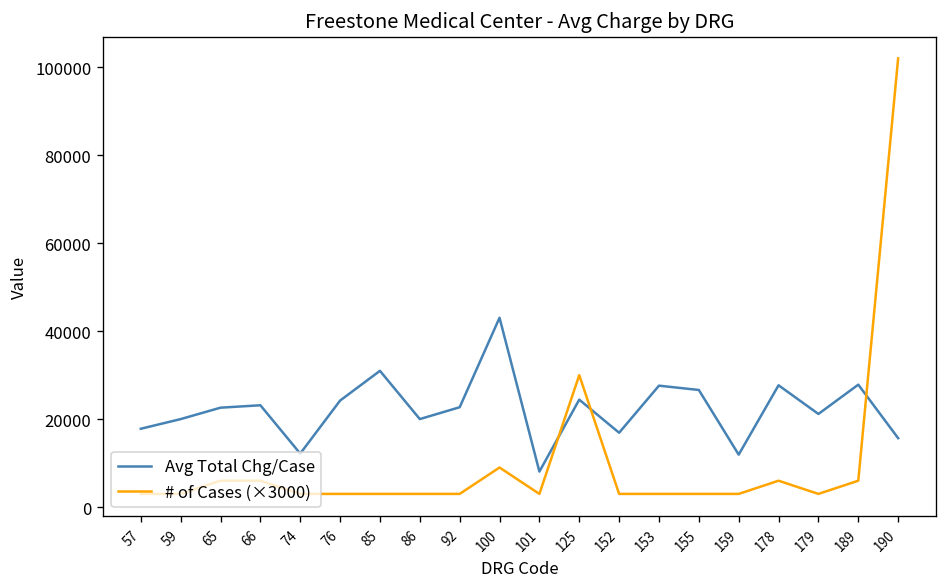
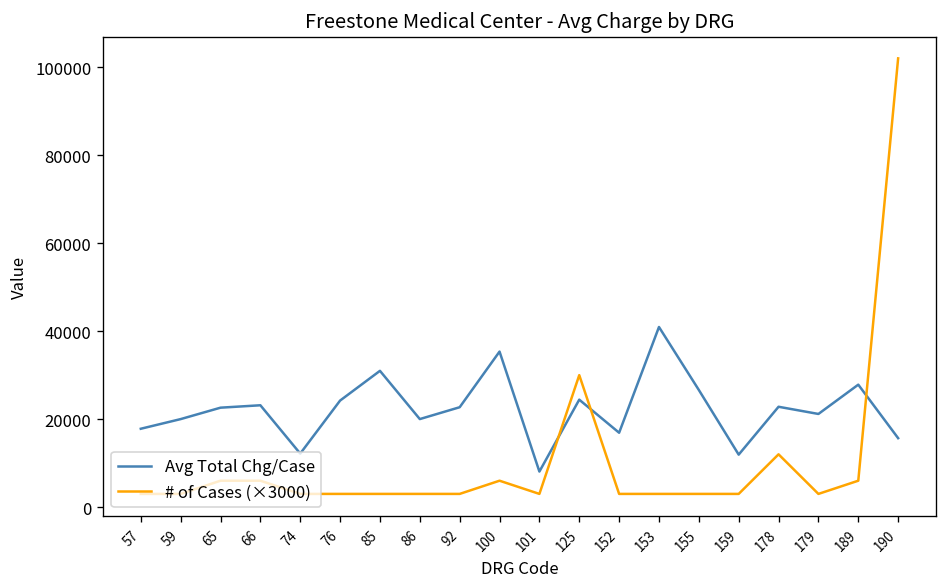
Avg Total Chg/Case, 100: 43000 -> 35000
# of Cases (×3000), 100: 9000 -> 6000
Avg Total Chg/Case, 153: 28000 -> 41000
Avg Total Chg/Case, 178: 28000 -> 23000
# of Cases (×3000), 178: 6000 -> 12000
